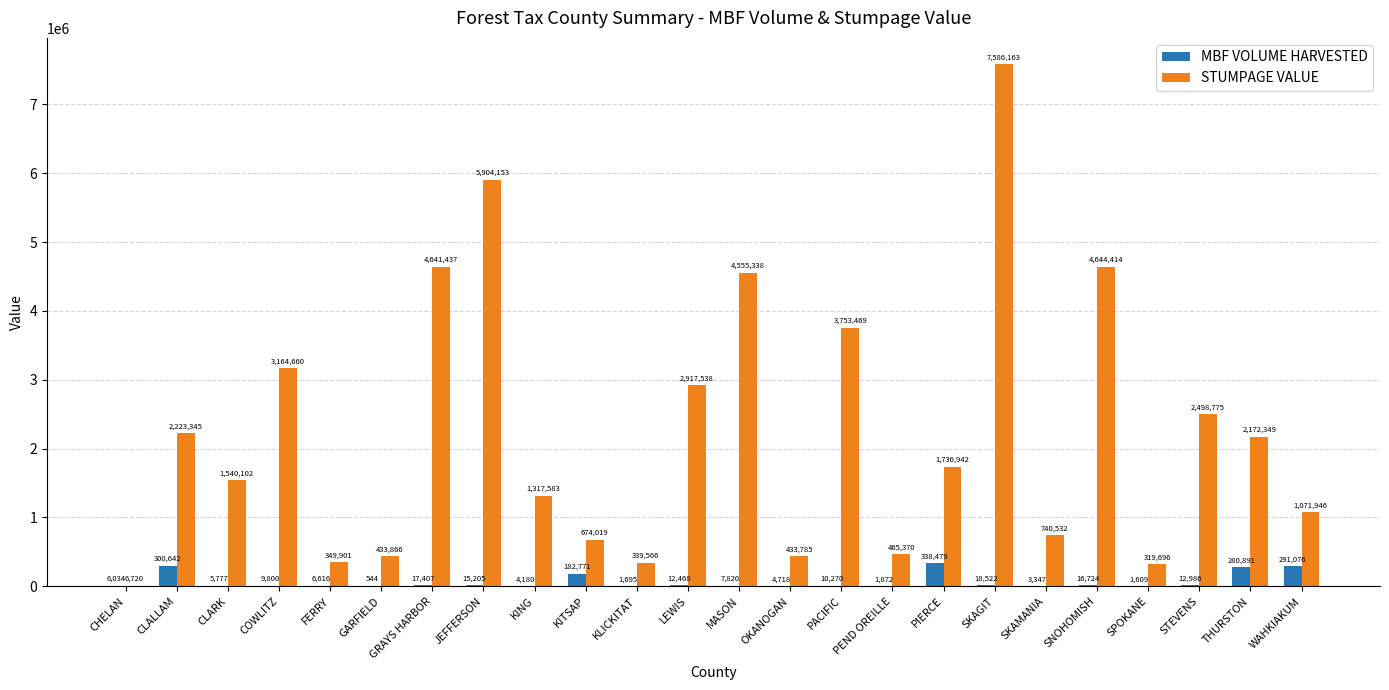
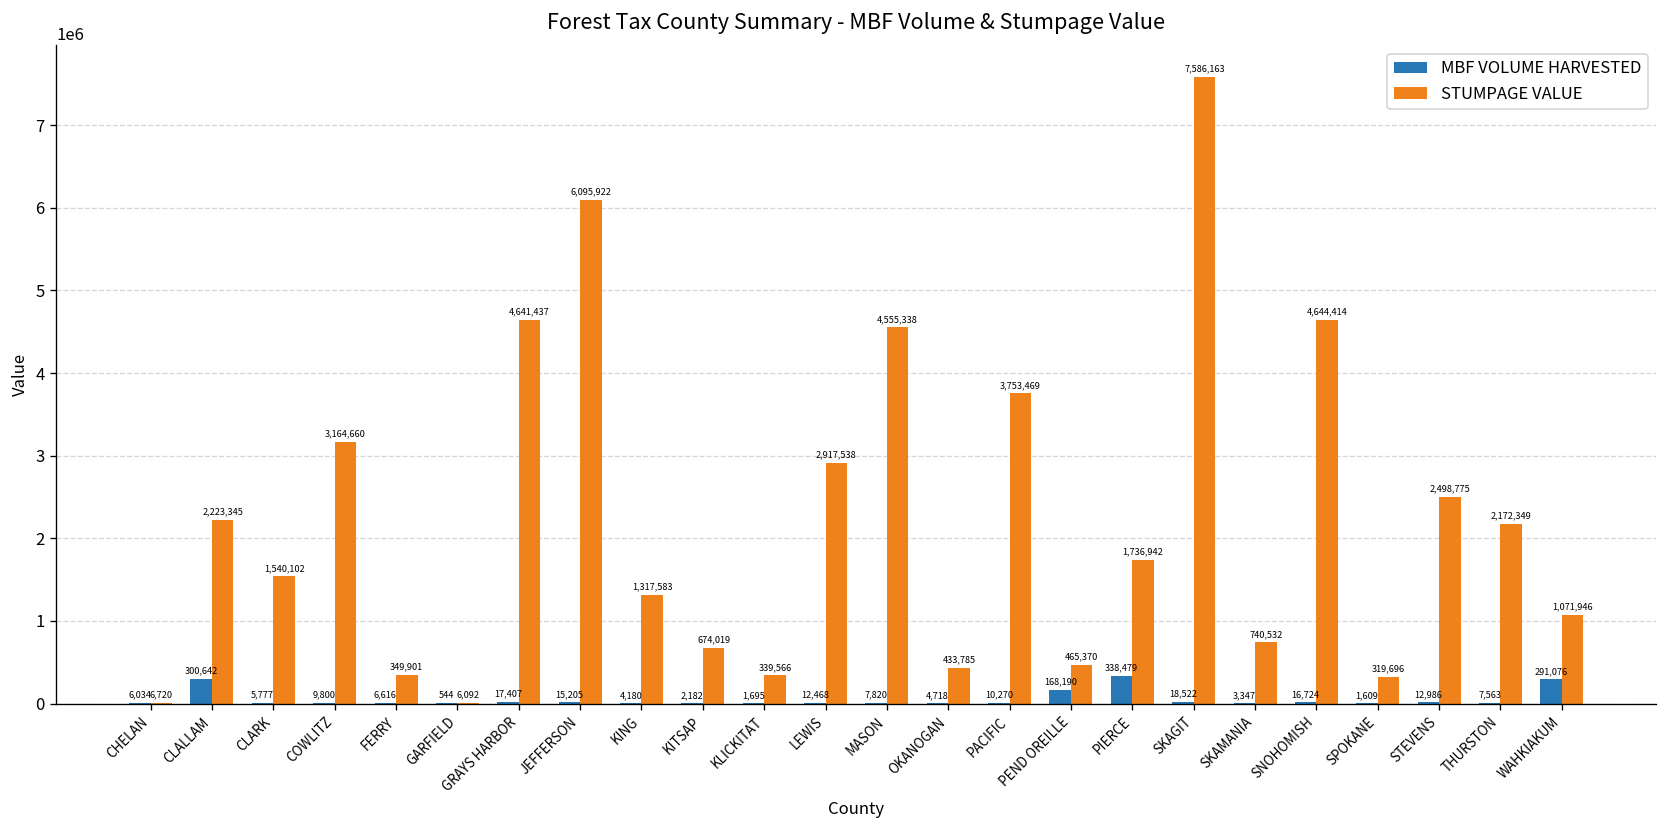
STUMPAGE VALUE, GARFIELD: 433,866 -> 6,092
STUMPAGE VALUE, JEFFERSON: 5,904,153 -> 6,095,922
MBF VOLUME HARVESTED, KITSAP: 182,771 -> 2,182
MBF VOLUME HARVESTED, PEND OREILLE: 1,872 -> 168,190
MBF VOLUME HARVESTED, THURSTON: 280,891 -> 7,563
